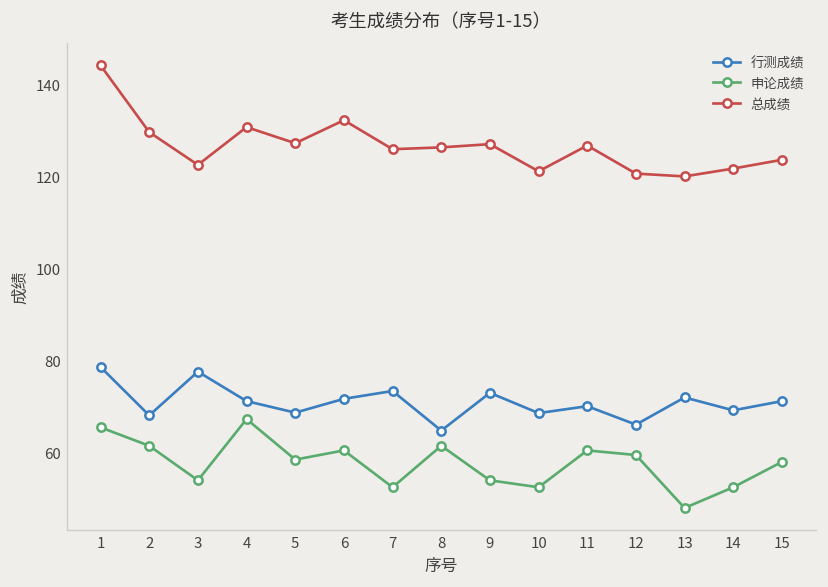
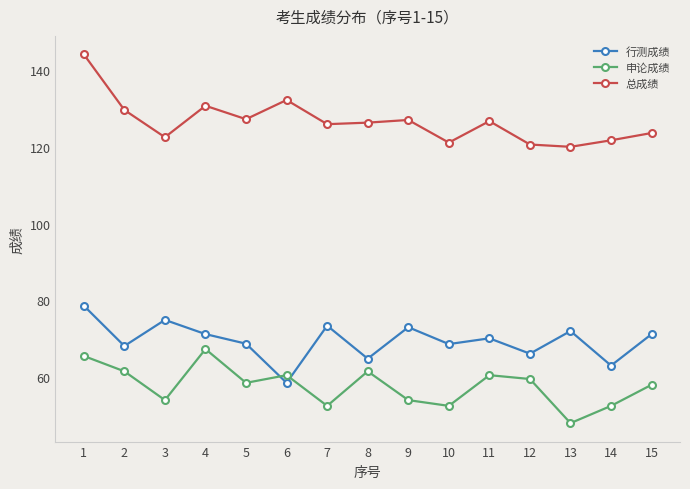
行测成绩, 3: 78 -> 75
行测成绩, 6: 72 -> 59
行测成绩, 14: 69 -> 63
